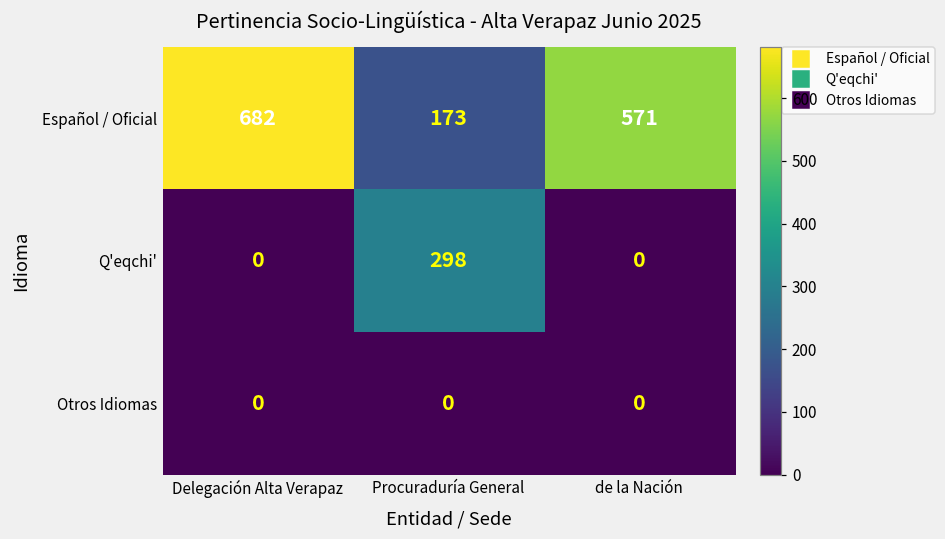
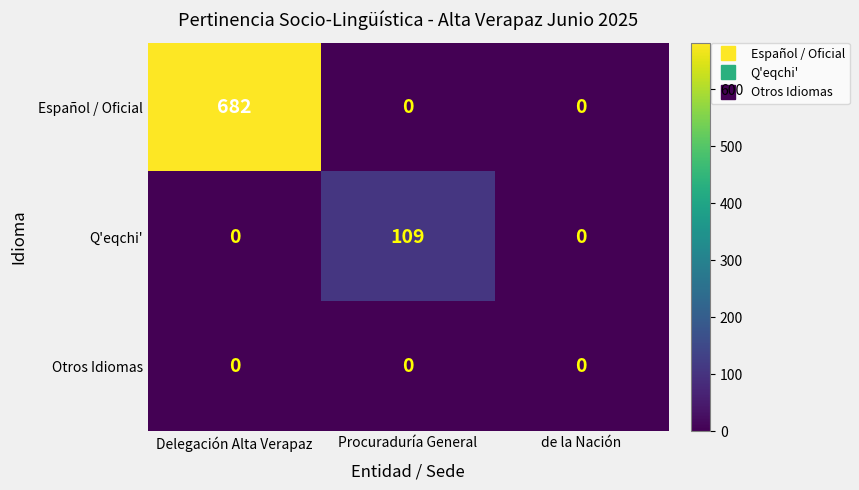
Español / Oficial, Procuraduría General: 173 -> 0
Español / Oficial, de la Nación: 571 -> 0
Q'eqchi', Procuraduría General: 298 -> 109
